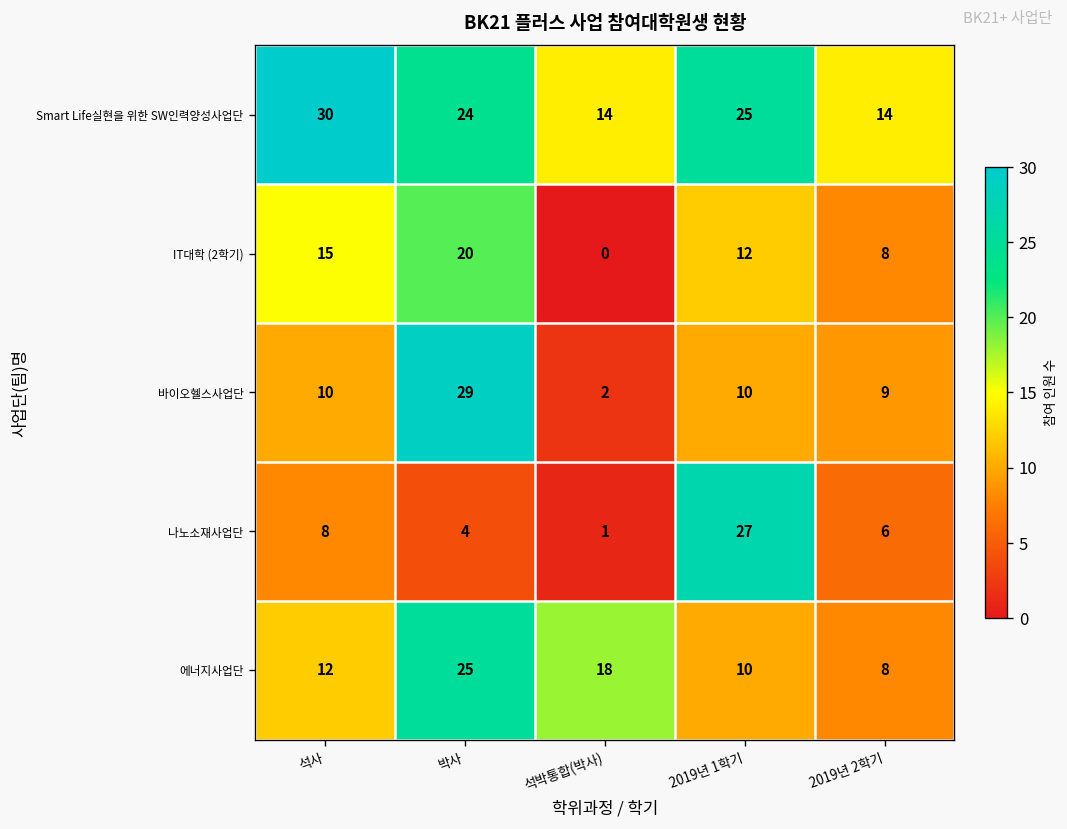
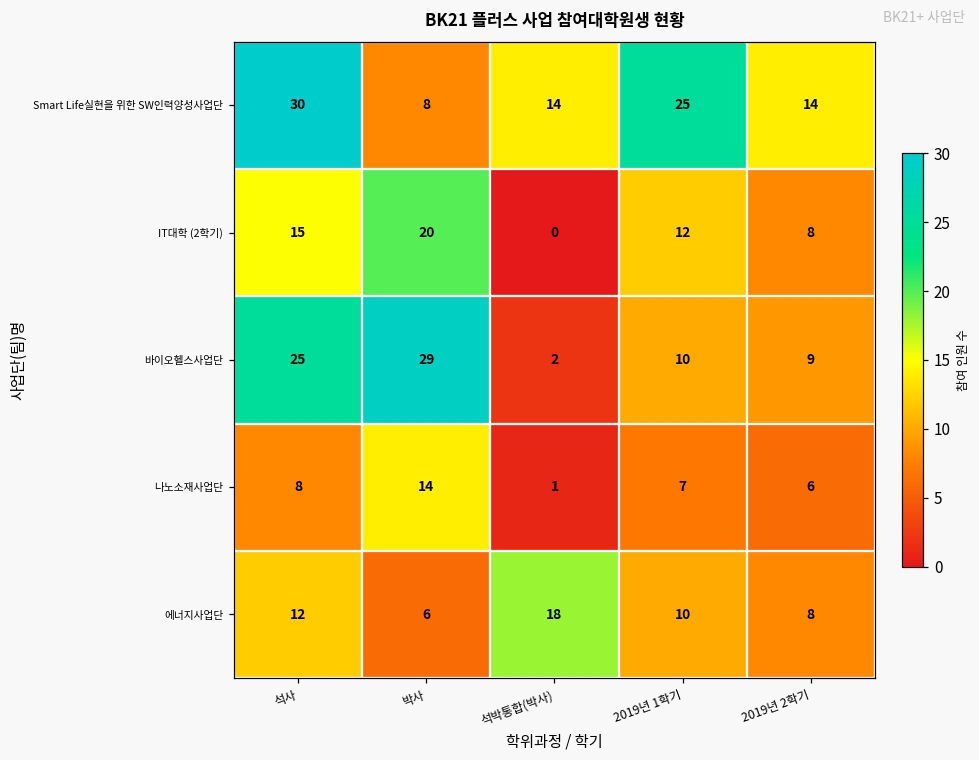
Smart Life실현을 위한 SW인력양성사업단, 박사: 24 -> 8
바이오헬스사업단, 석사: 10 -> 25
나노소재사업단, 박사: 4 -> 14
나노소재사업단, 2019년 1학기: 27 -> 7
에너지사업단, 박사: 25 -> 6
